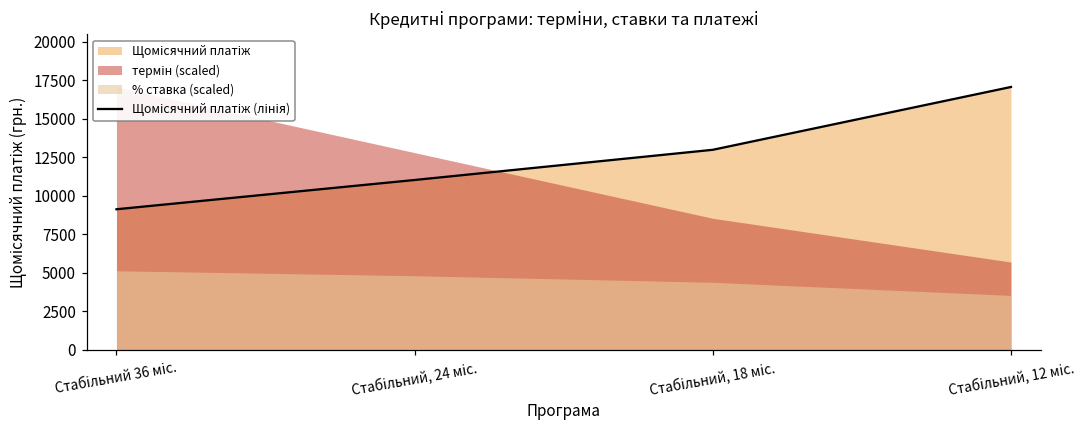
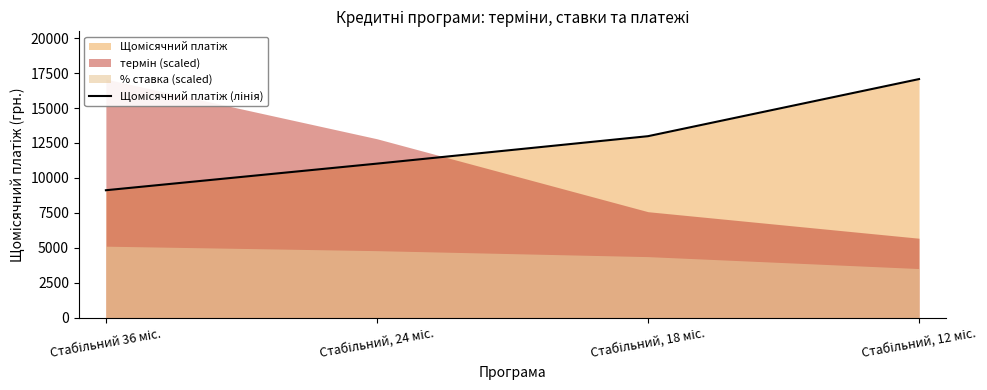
термін (scaled), Стабільний, 18 міс.: 8500 -> 7600
